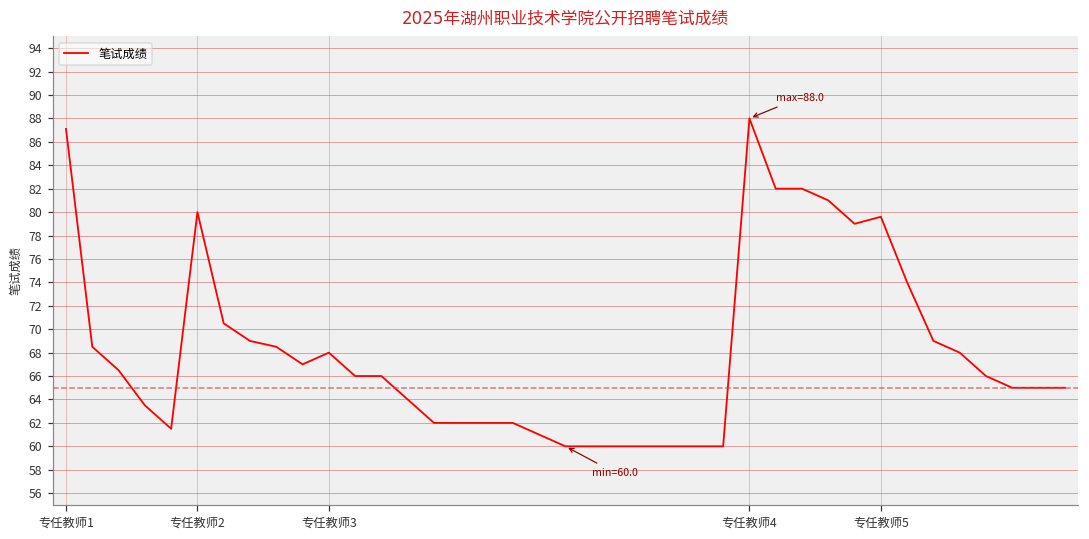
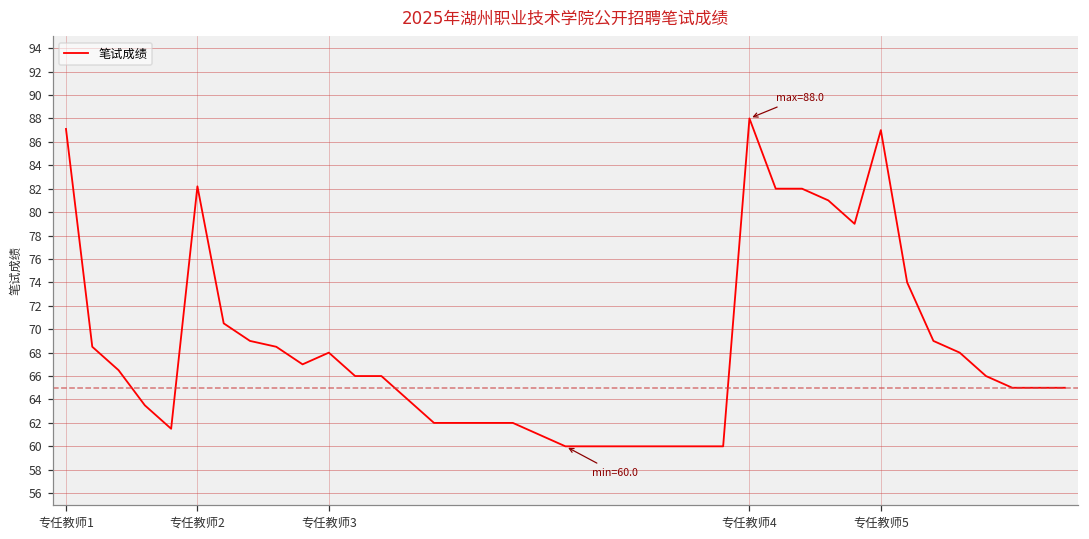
专任教师2: 80.0 -> 82.2
专任教师5: 79.6 -> 87.0
